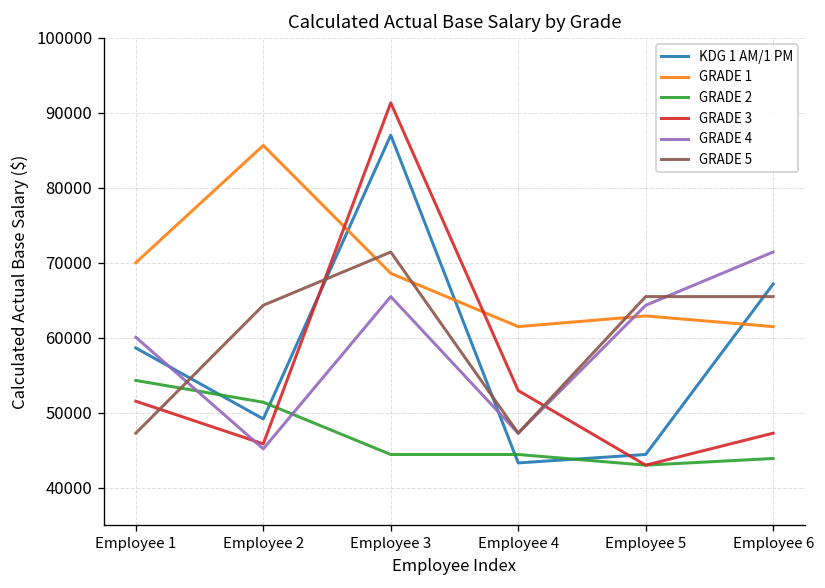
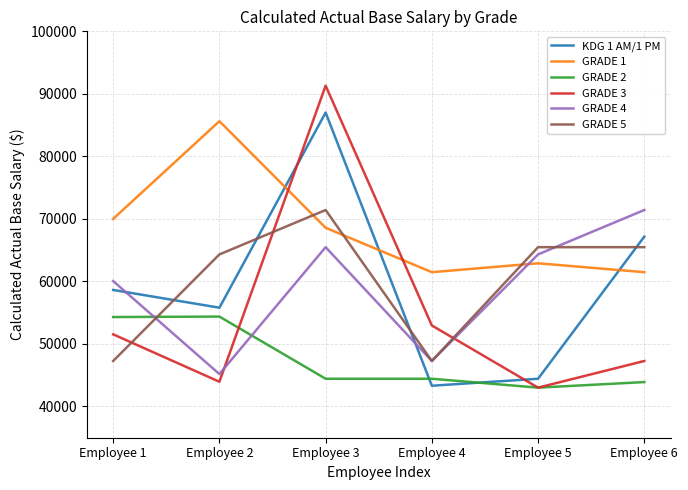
KDG 1 AM/1 PM, Employee 2: 49000 -> 56000
GRADE 2, Employee 2: 51000 -> 54000
GRADE 3, Employee 2: 46000 -> 44000
